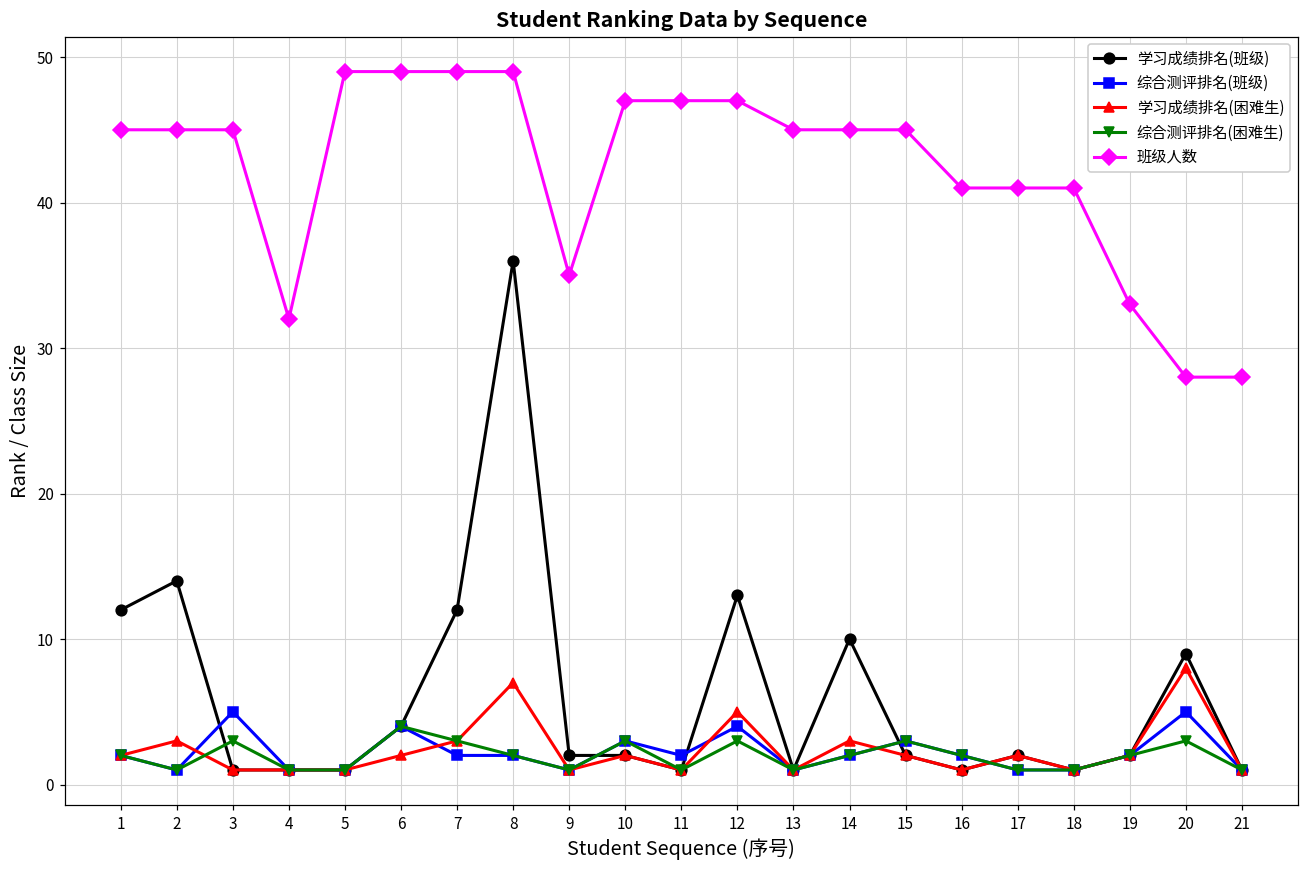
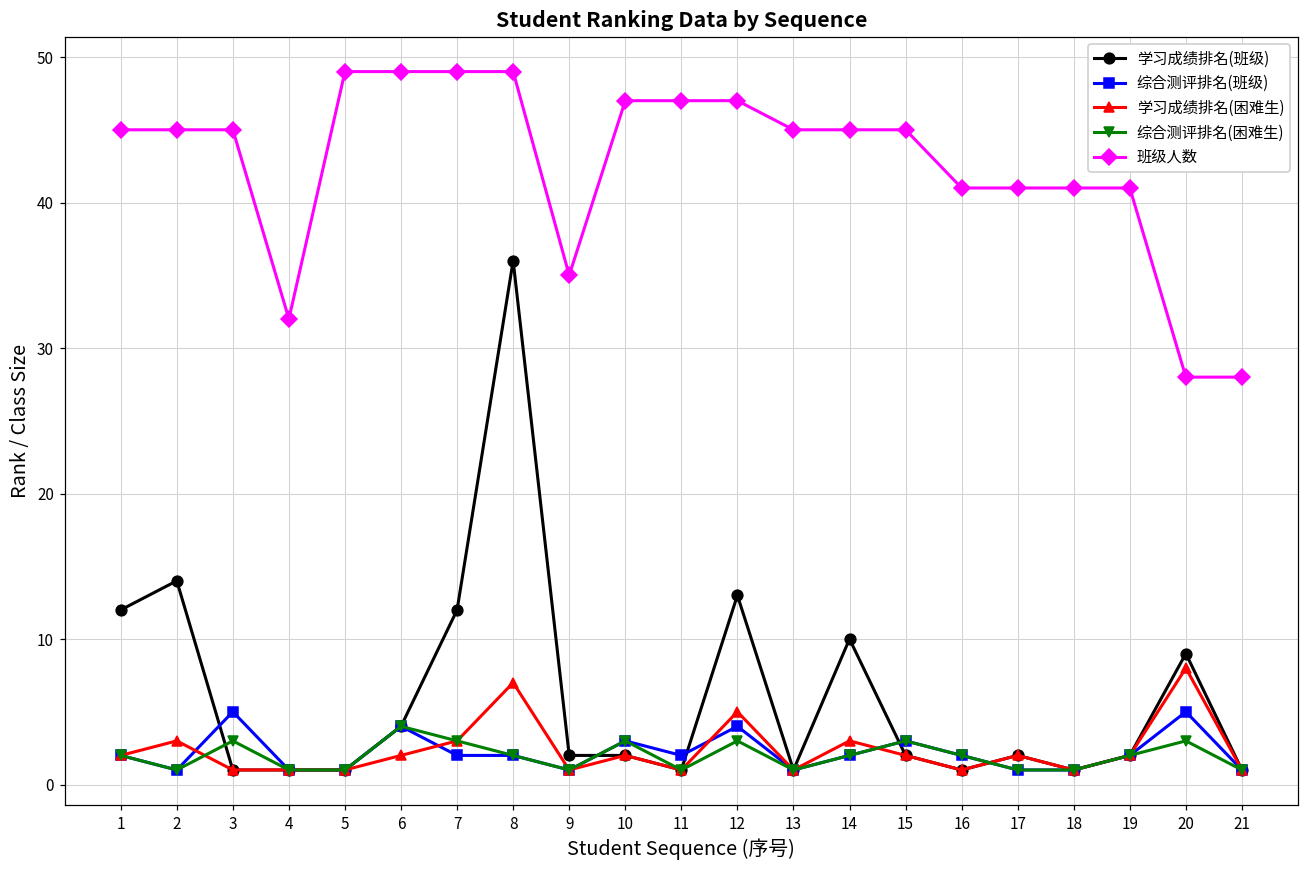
班级人数, 19: 33 -> 41
